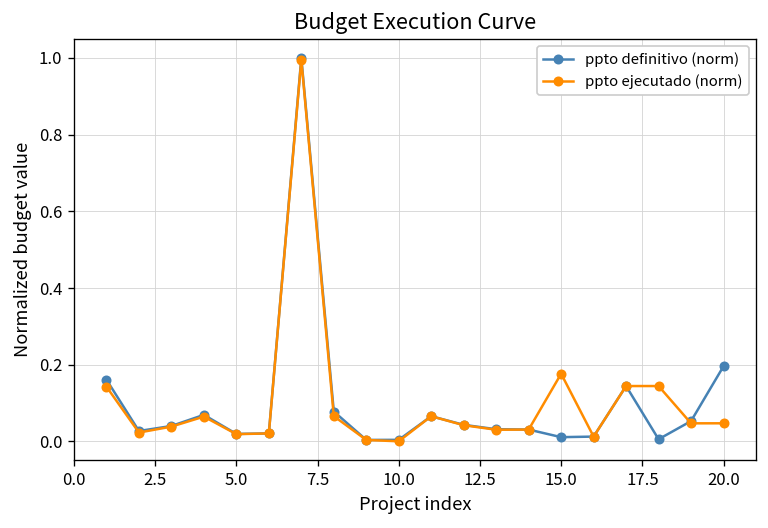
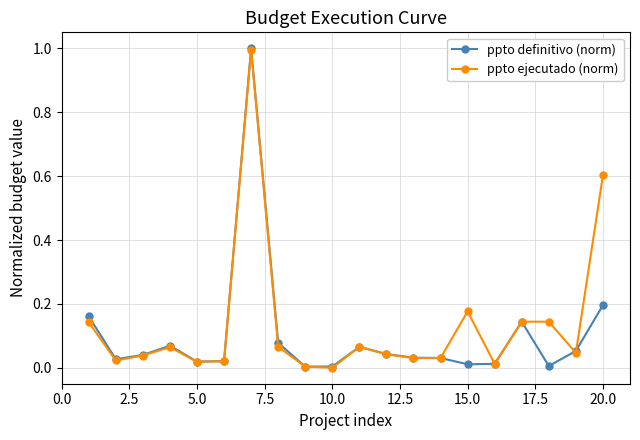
ppto ejecutado (norm), 20.0: 0.05 -> 0.60
